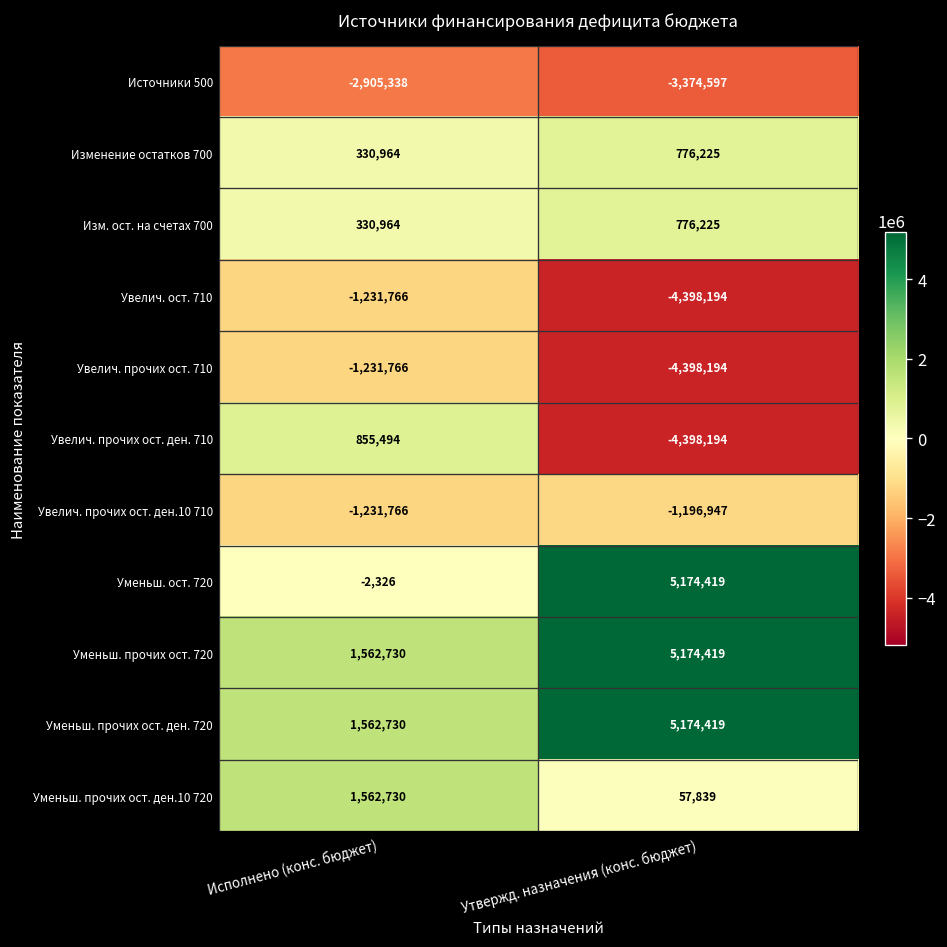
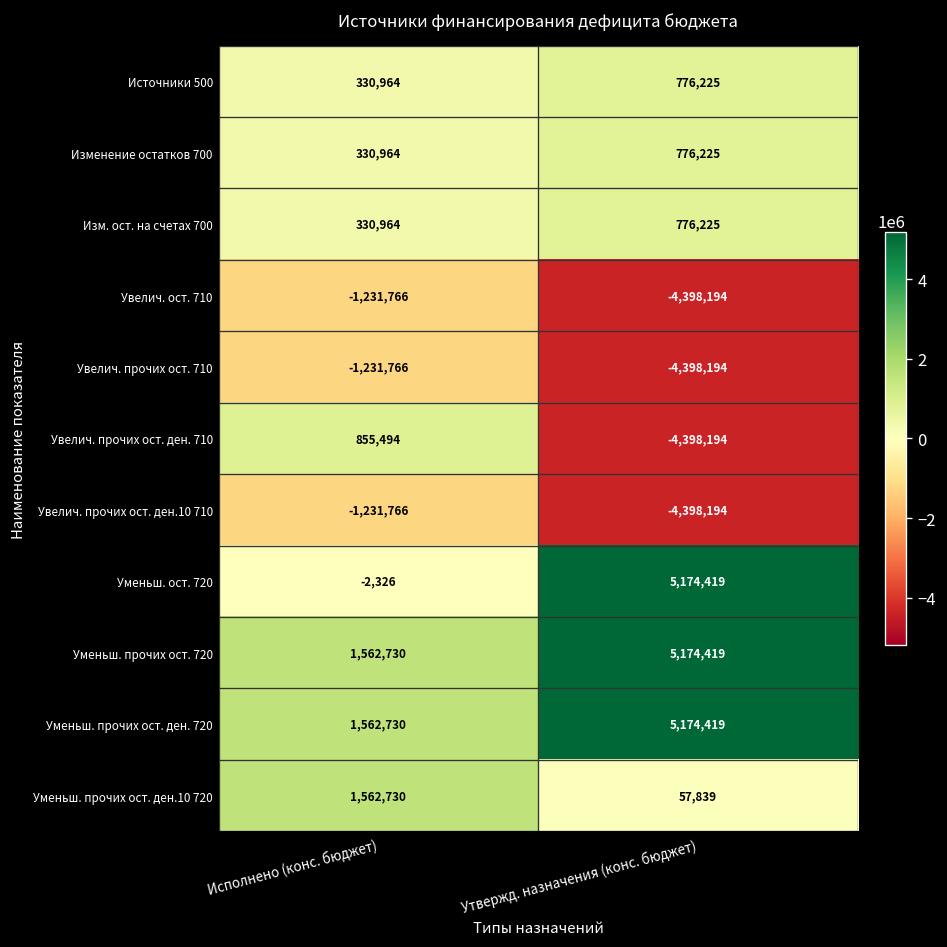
Источники 500, Исполнено (конс. бюджет): -2,905,338 -> 330,964
Источники 500, Утвержд. назначения (конс. бюджет): -3,374,597 -> 776,225
Увелич. прочих ост. ден.10 710, Утвержд. назначения (конс. бюджет): -1,196,947 -> -4,398,194
